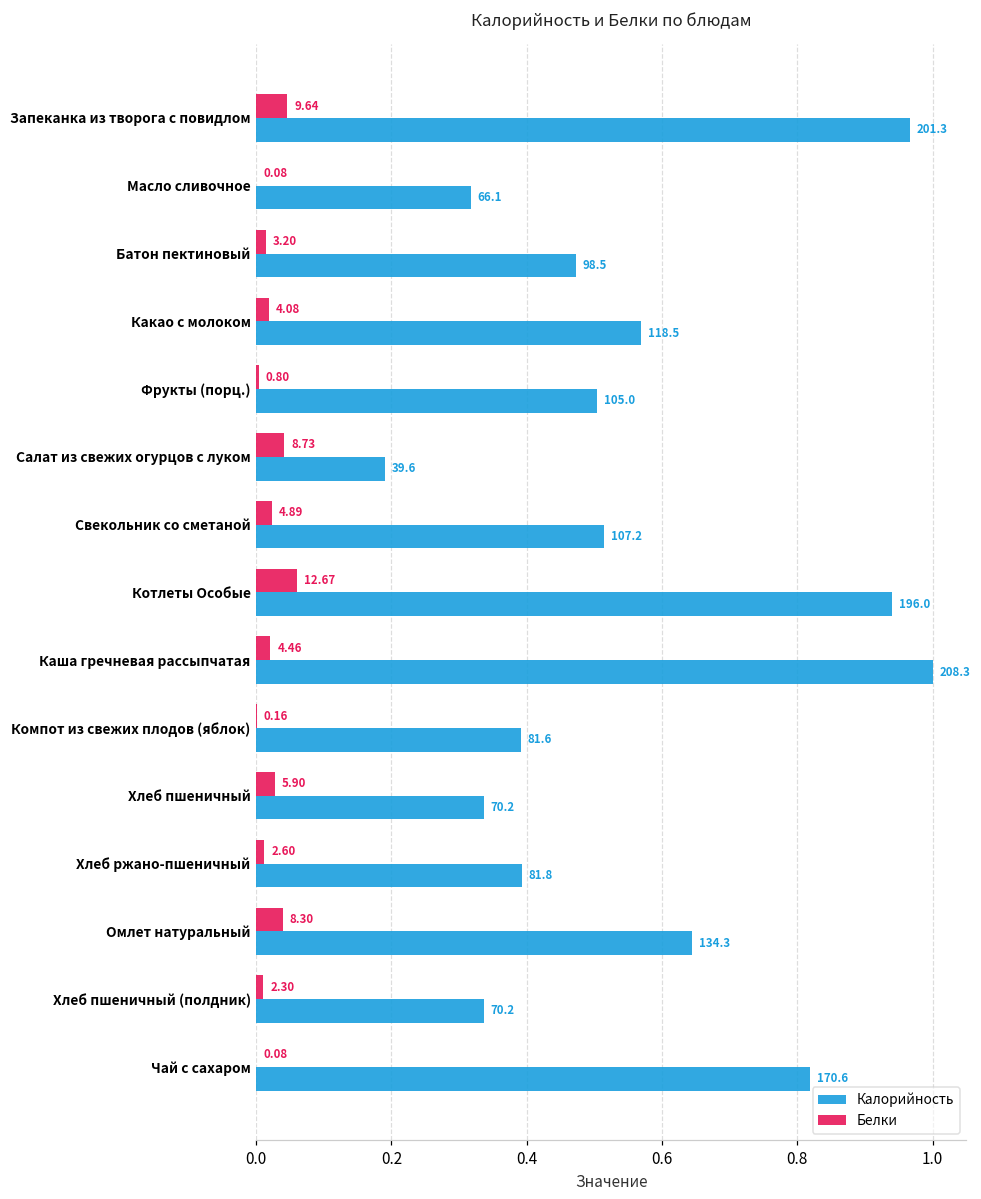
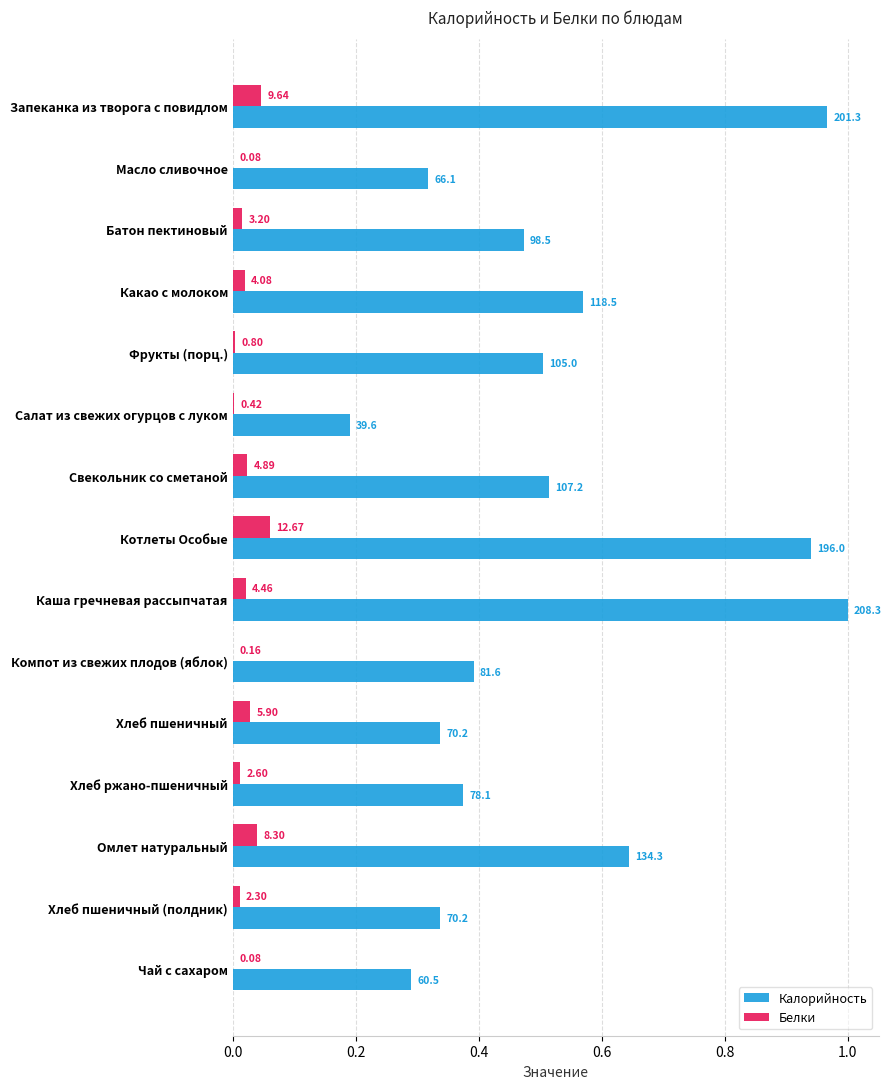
Белки, Салат из свежих огурцов с луком: 8.73 -> 0.42
Калорийность, Хлеб ржано-пшеничный: 81.8 -> 78.1
Калорийность, Чай с сахаром: 170.6 -> 60.5
